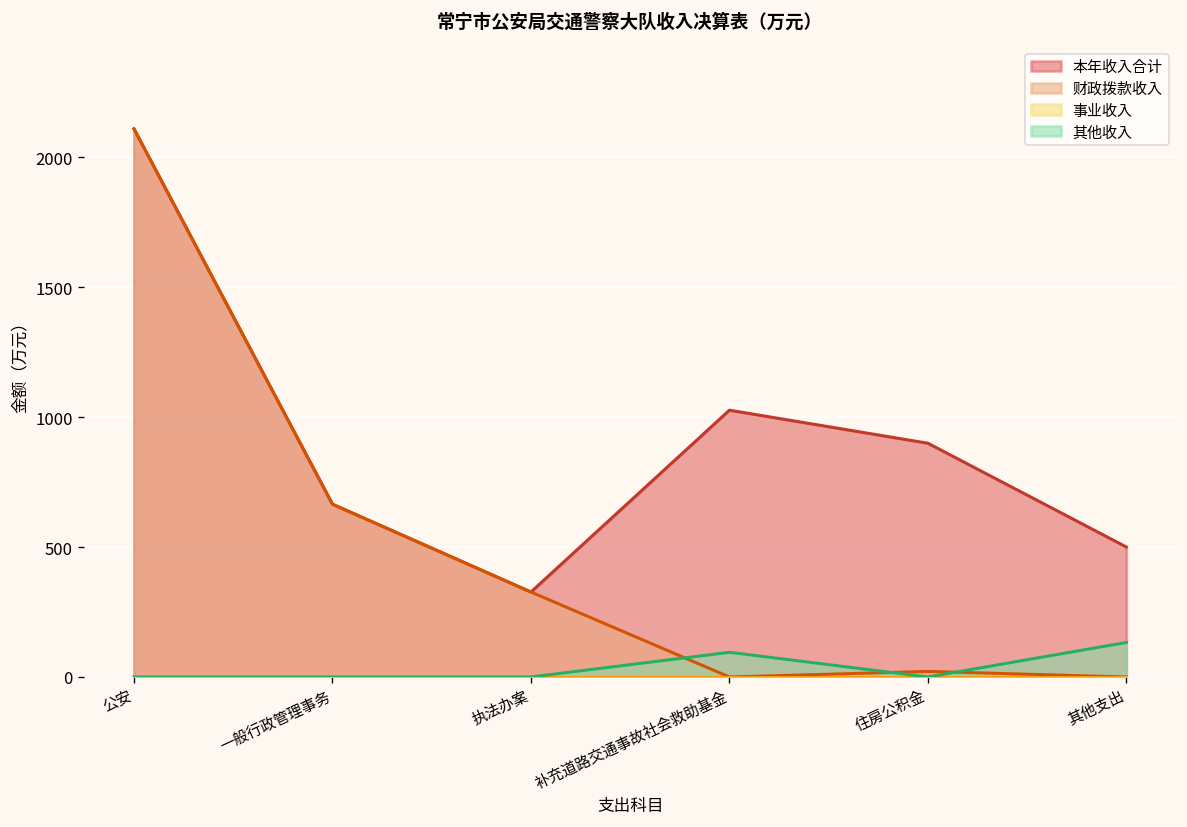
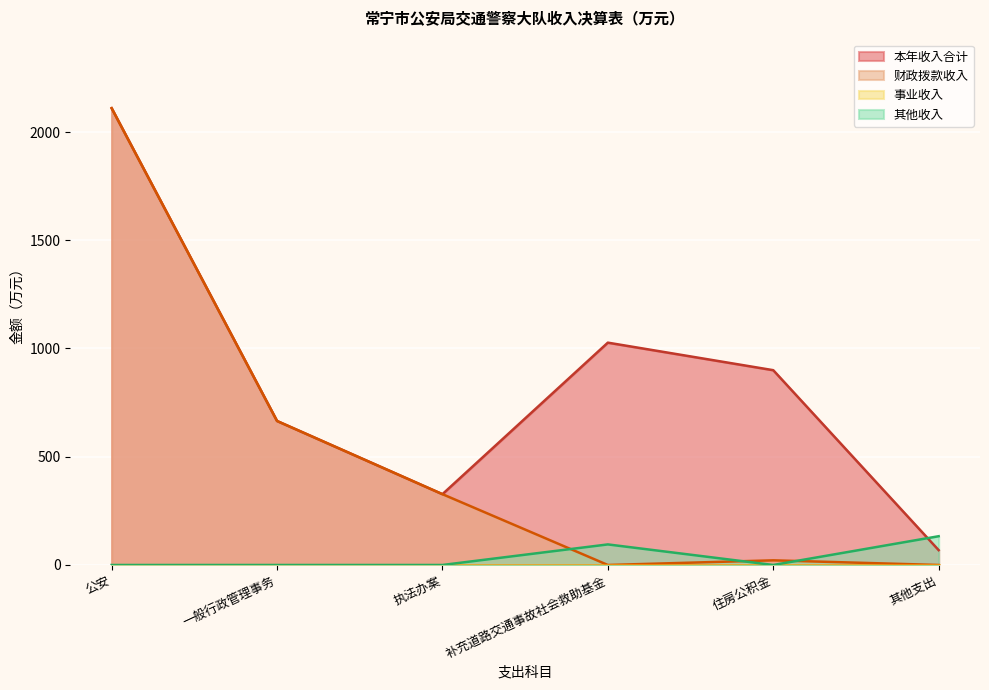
本年收入合计, 其他支出: 500 -> 70
